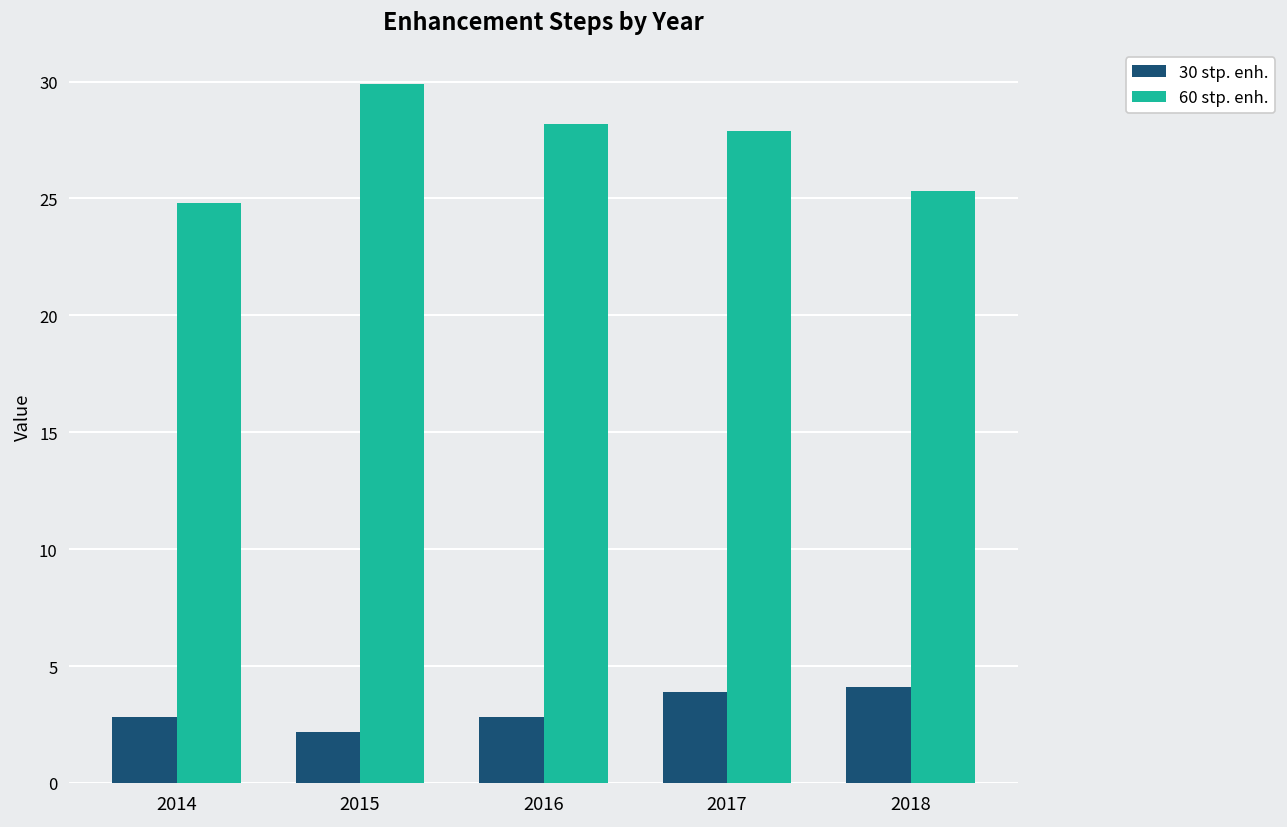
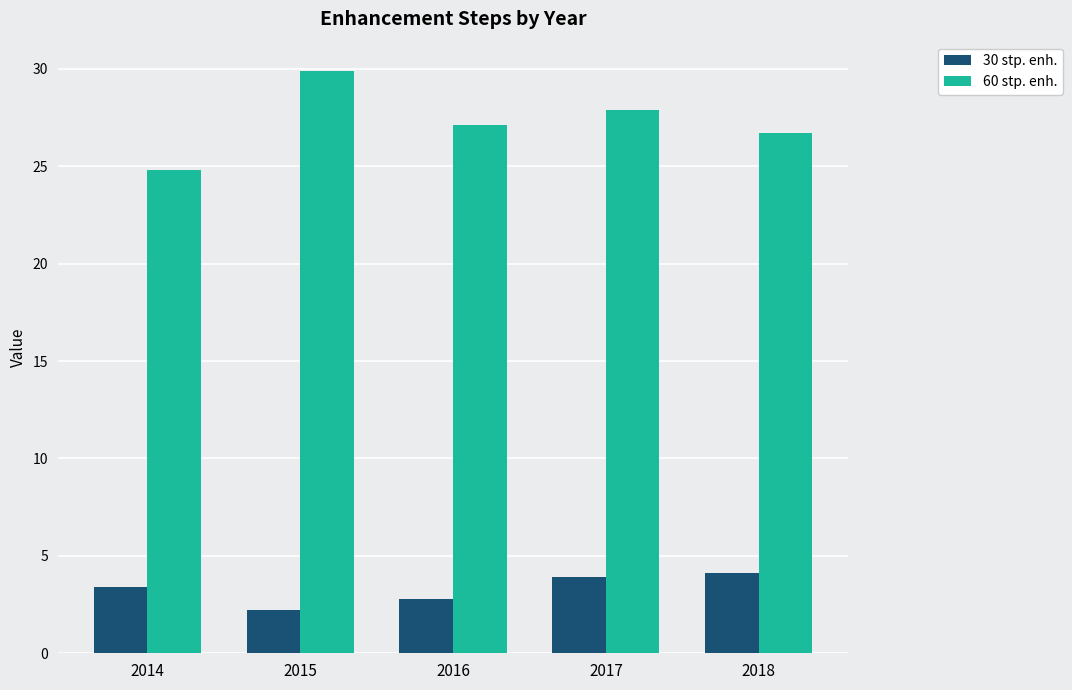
30 stp. enh., 2014: 2.8 -> 3.4
60 stp. enh., 2016: 28.2 -> 27.1
60 stp. enh., 2018: 25.3 -> 26.7
